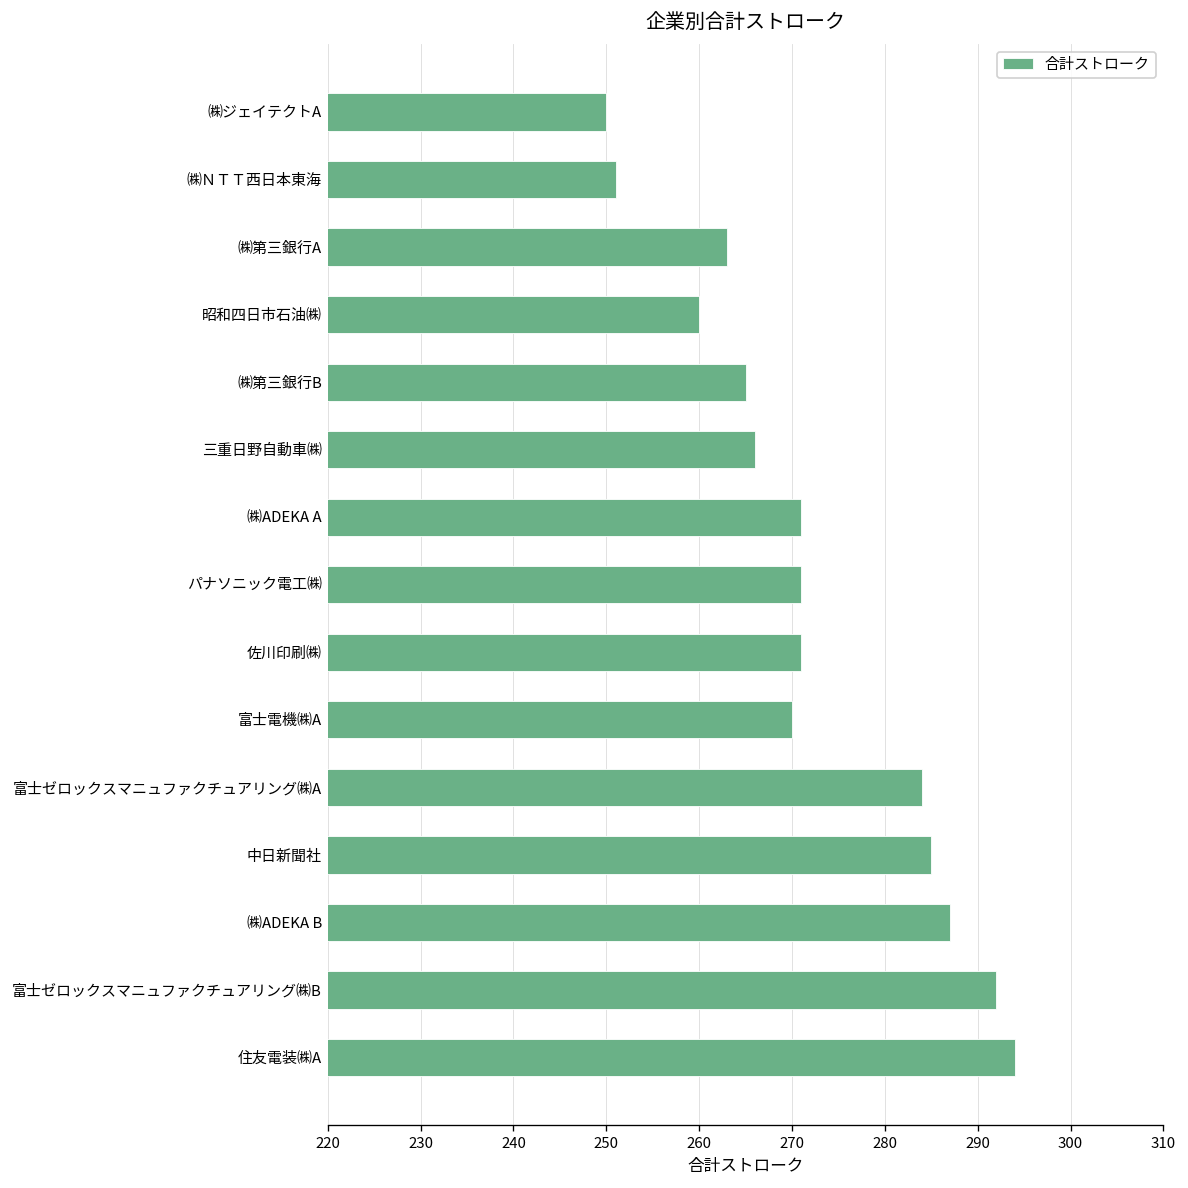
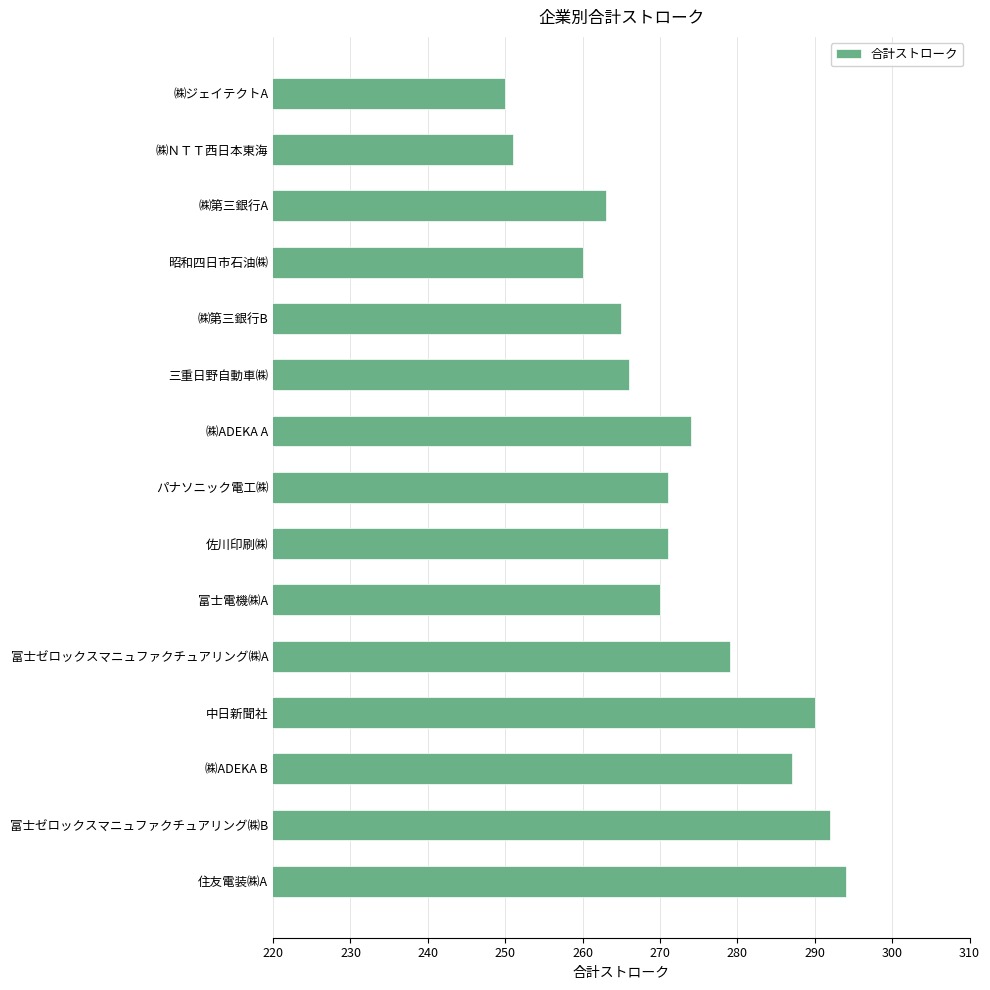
㈱ADEKA A: 271 -> 274
富士ゼロックスマニュファクチュアリング㈱A: 284 -> 279
中日新聞社: 285 -> 290
